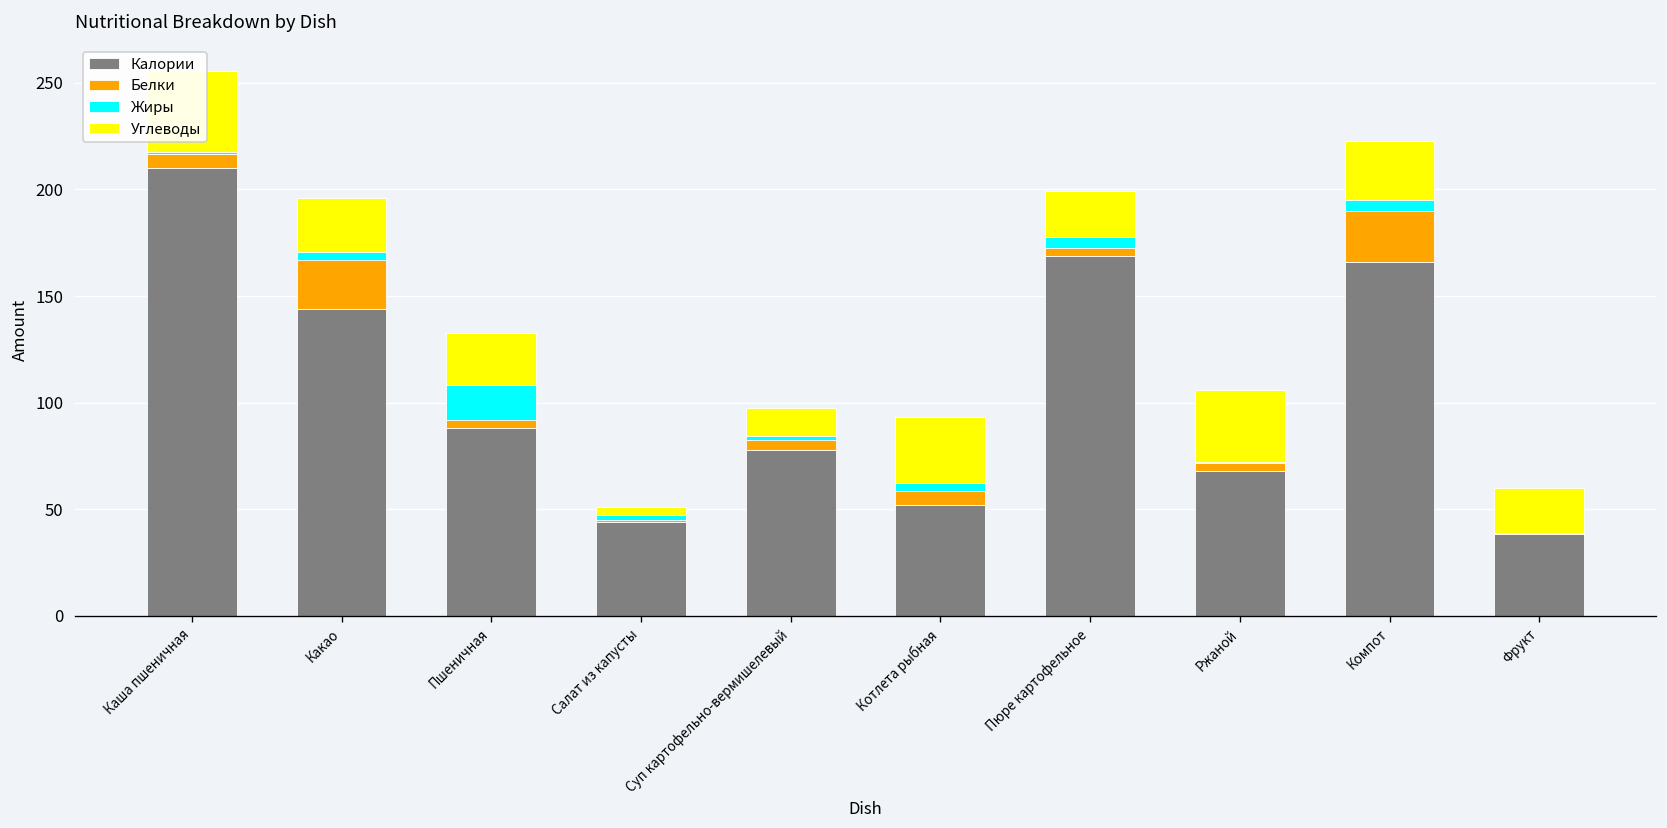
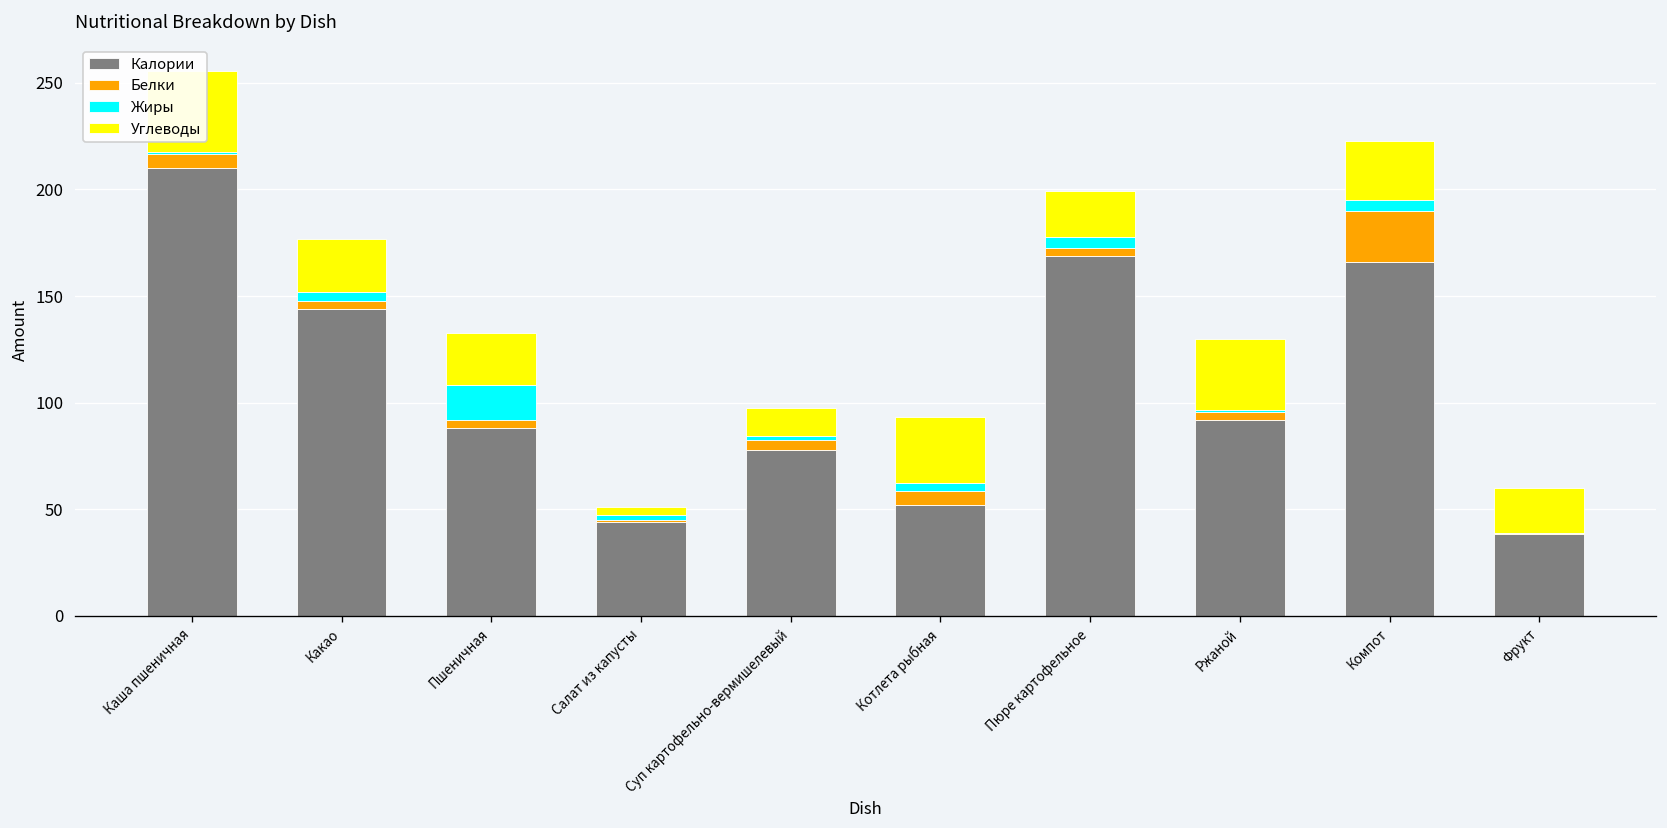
Белки, Какао: 23 -> 4
Калории, Ржаной: 68 -> 92
